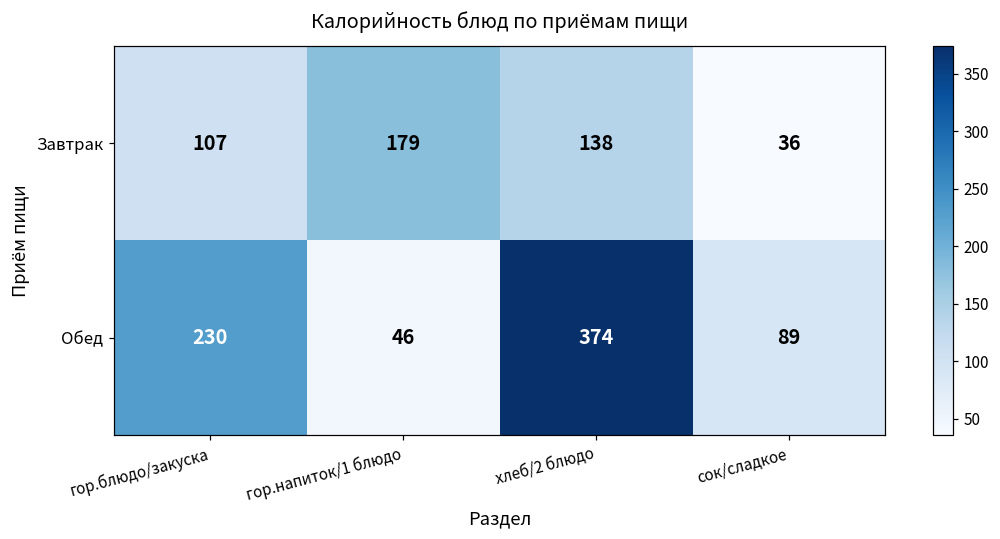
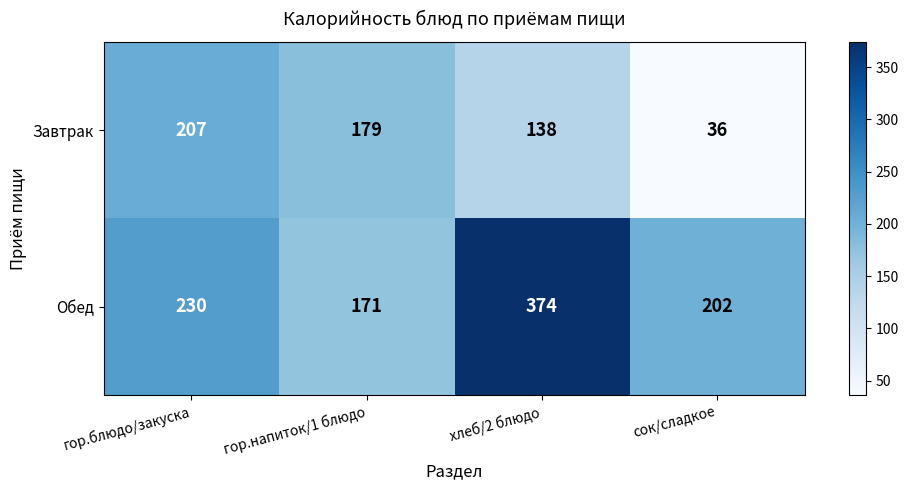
Завтрак, гор.блюдо/закуска: 107 -> 207
Обед, гор.напиток/1 блюдо: 46 -> 171
Обед, сок/сладкое: 89 -> 202
